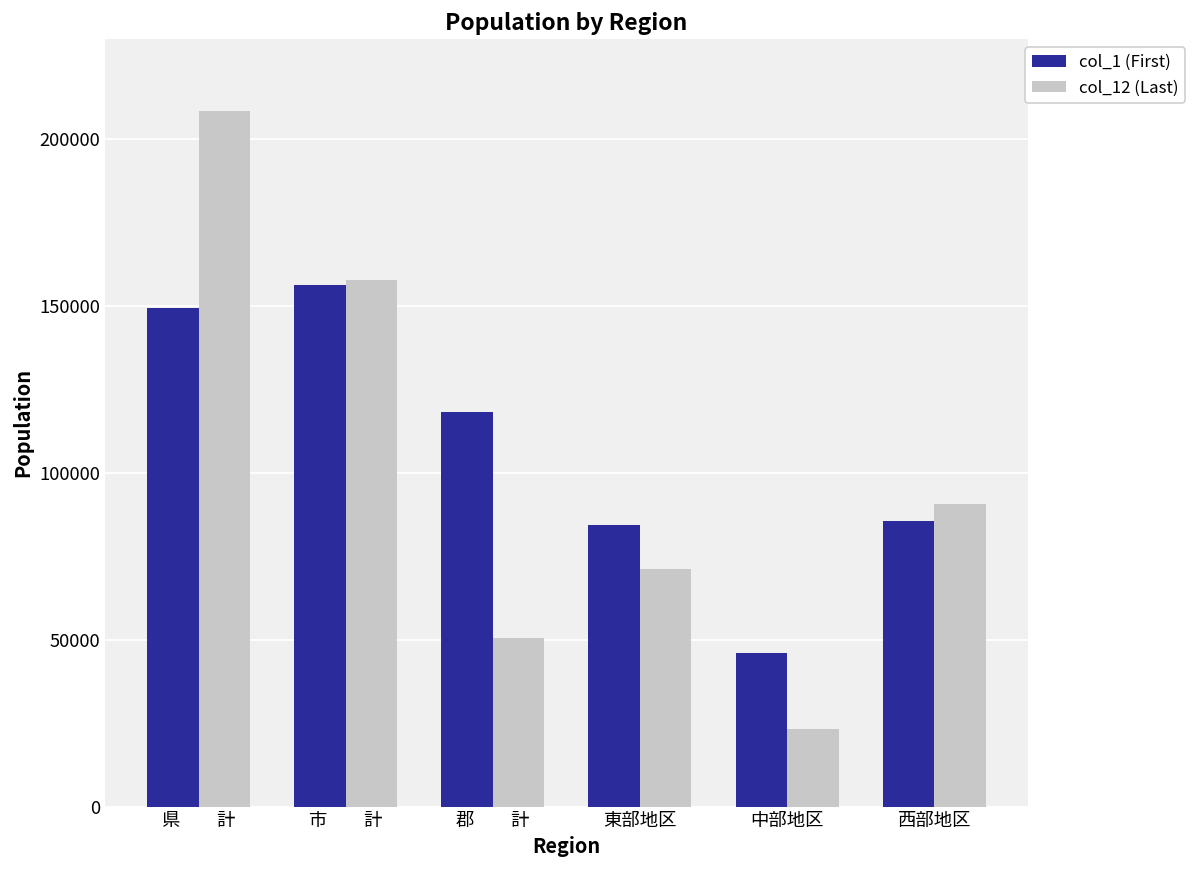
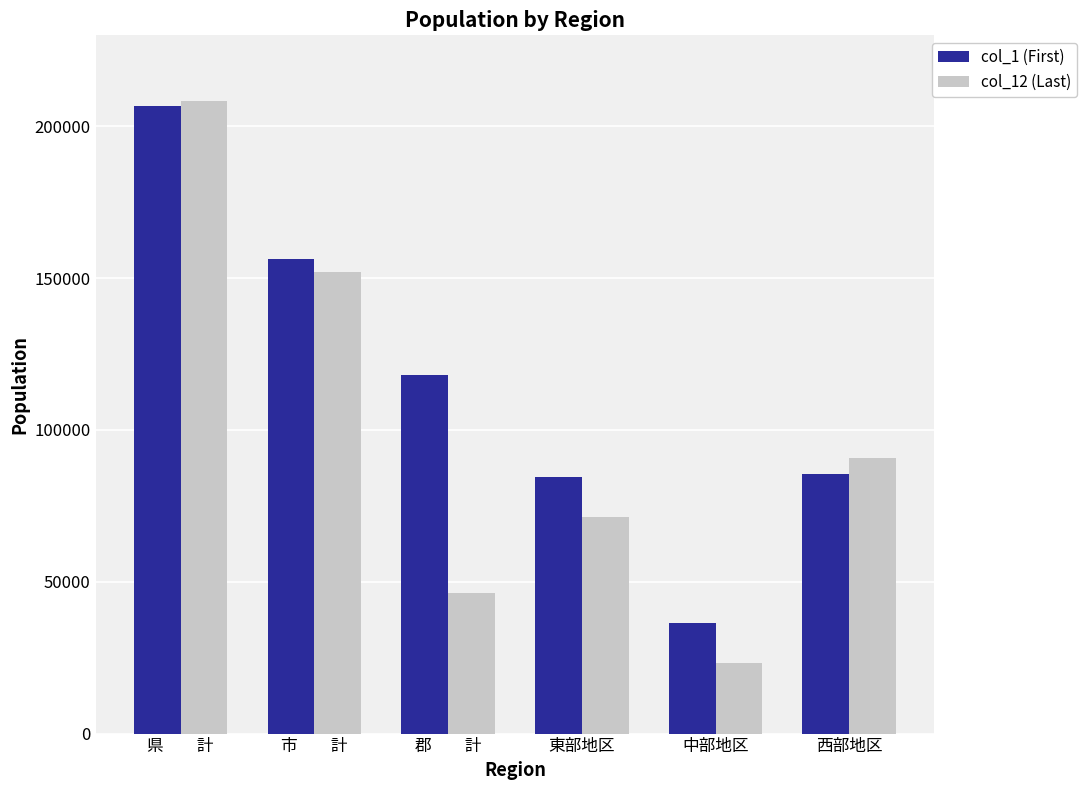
col_1 (First), 県 計: 149000 -> 207000
col_12 (Last), 市 計: 158000 -> 152000
col_12 (Last), 郡 計: 51000 -> 46000
col_1 (First), 中部地区: 46000 -> 36000
